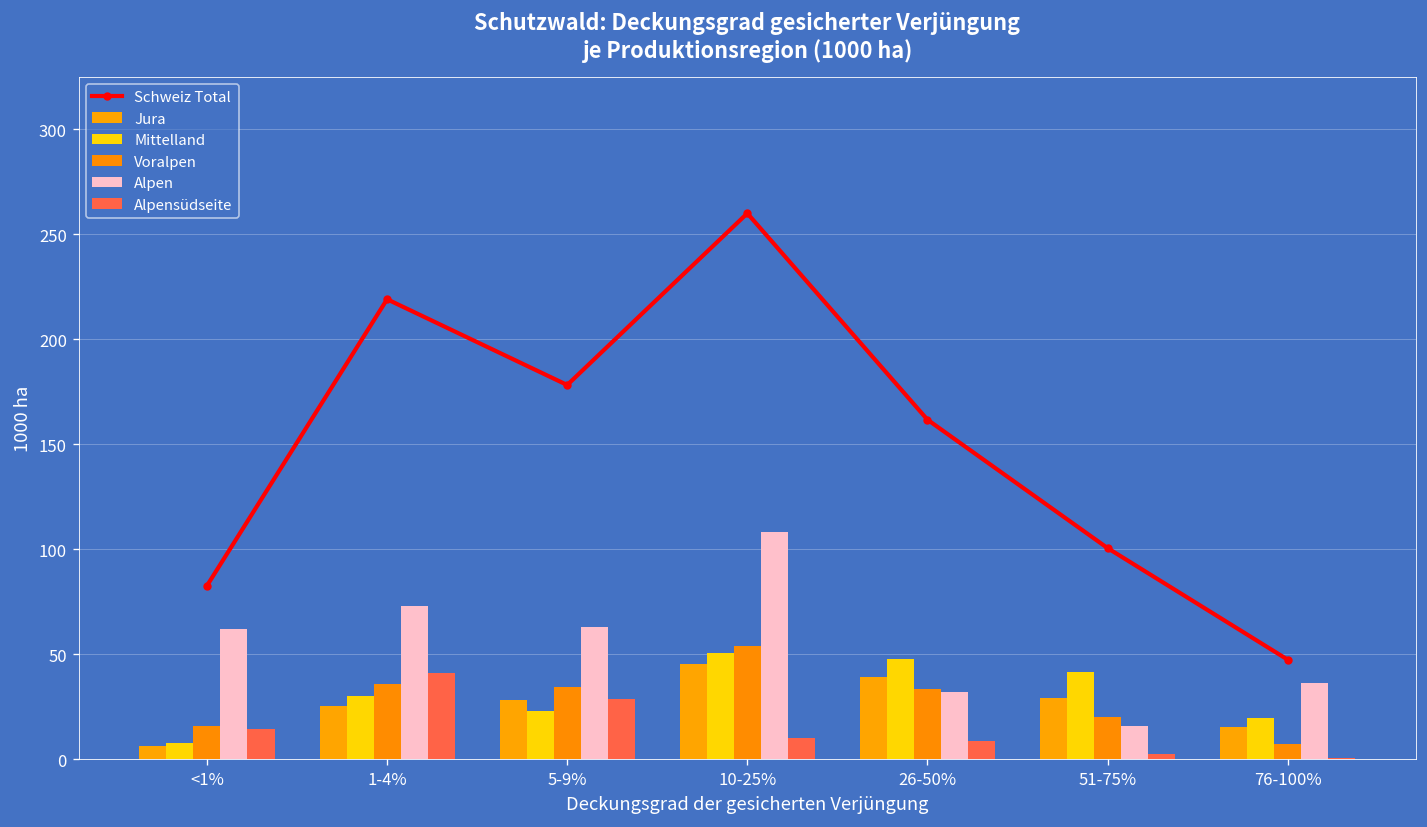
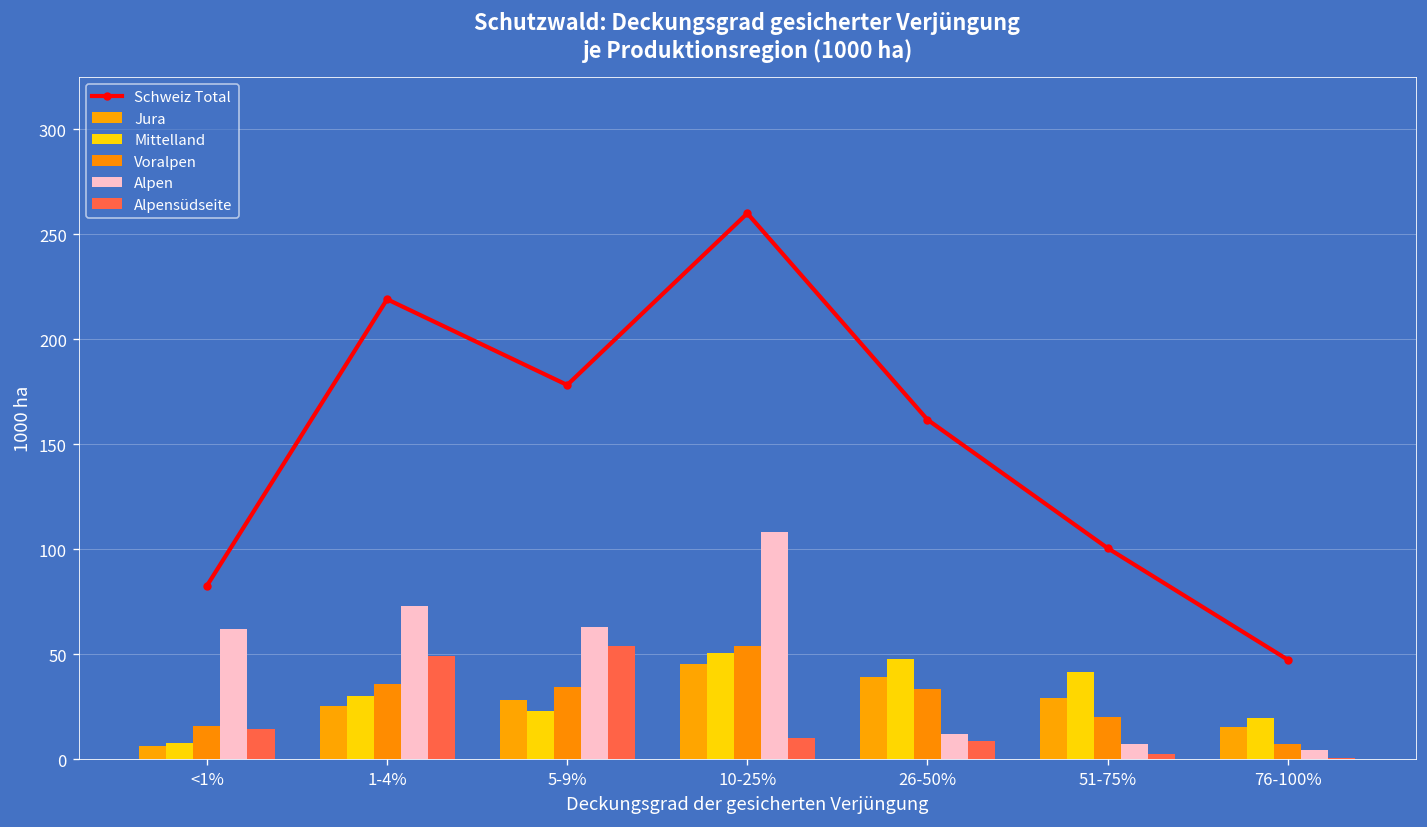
Alpensüdseite, 1-4%: 41 -> 49
Alpensüdseite, 5-9%: 29 -> 54
Alpen, 26-50%: 32 -> 12
Alpen, 51-75%: 16 -> 7
Alpen, 76-100%: 36 -> 5
